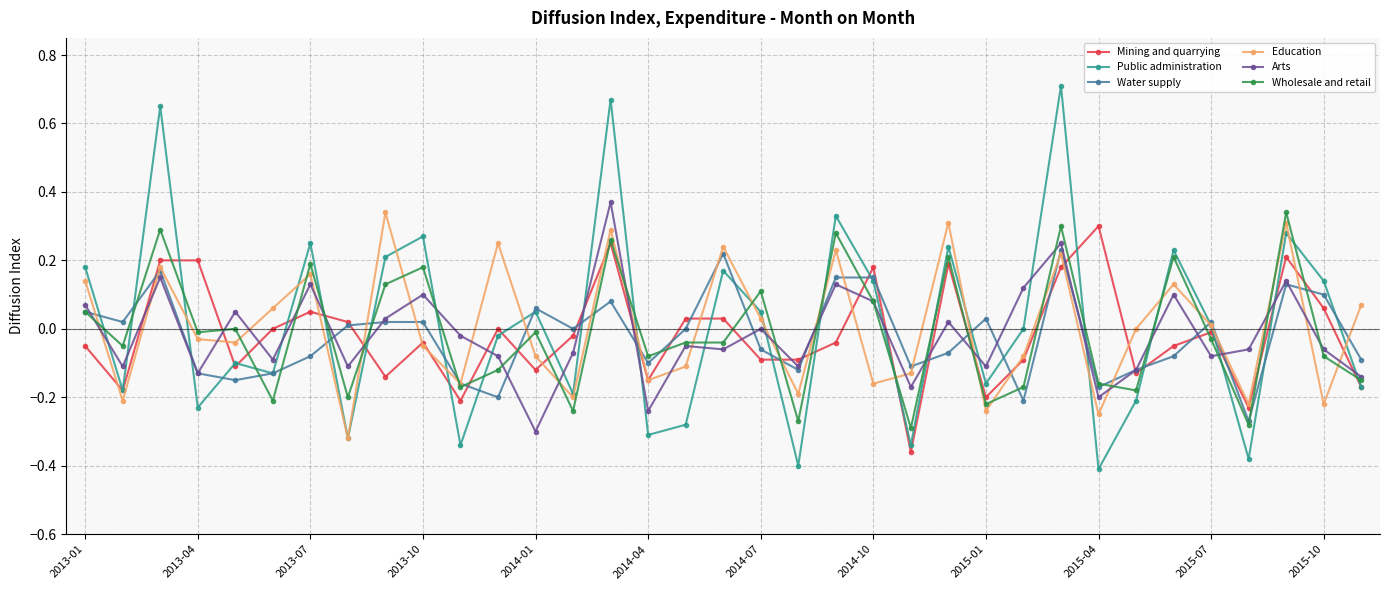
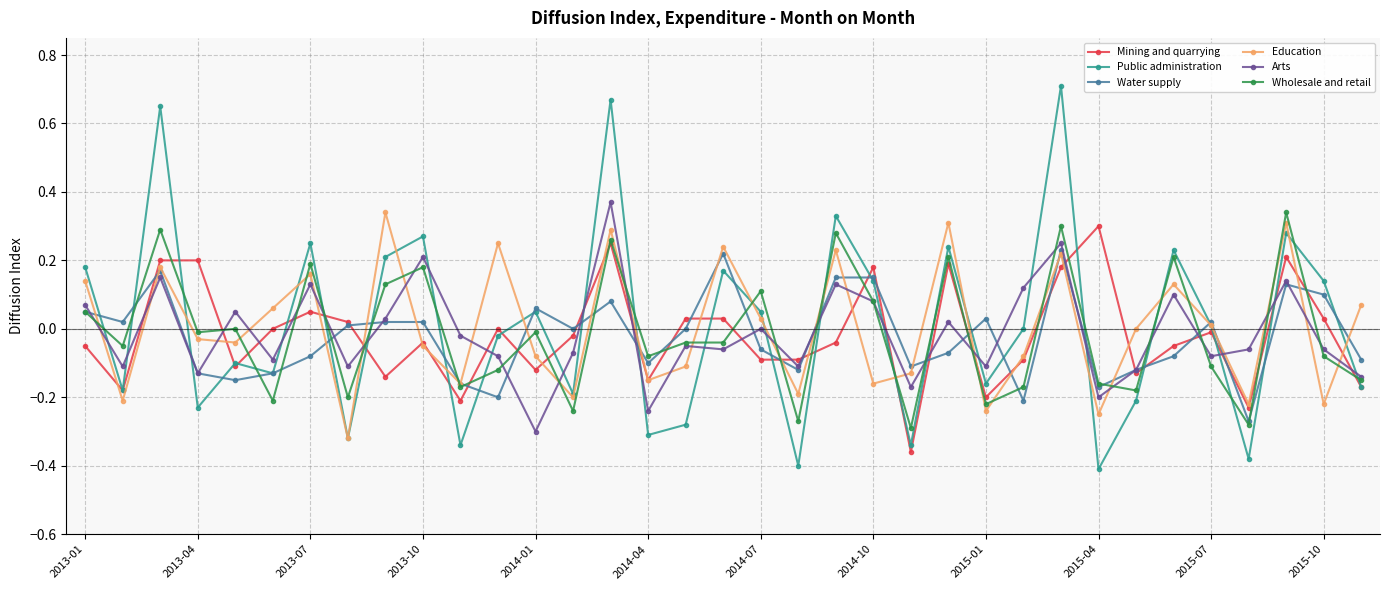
Arts, 2013-10: 0.10 -> 0.21
Wholesale and retail, 2015-07: -0.03 -> -0.11
Mining and quarrying, 2015-10: 0.06 -> 0.03
